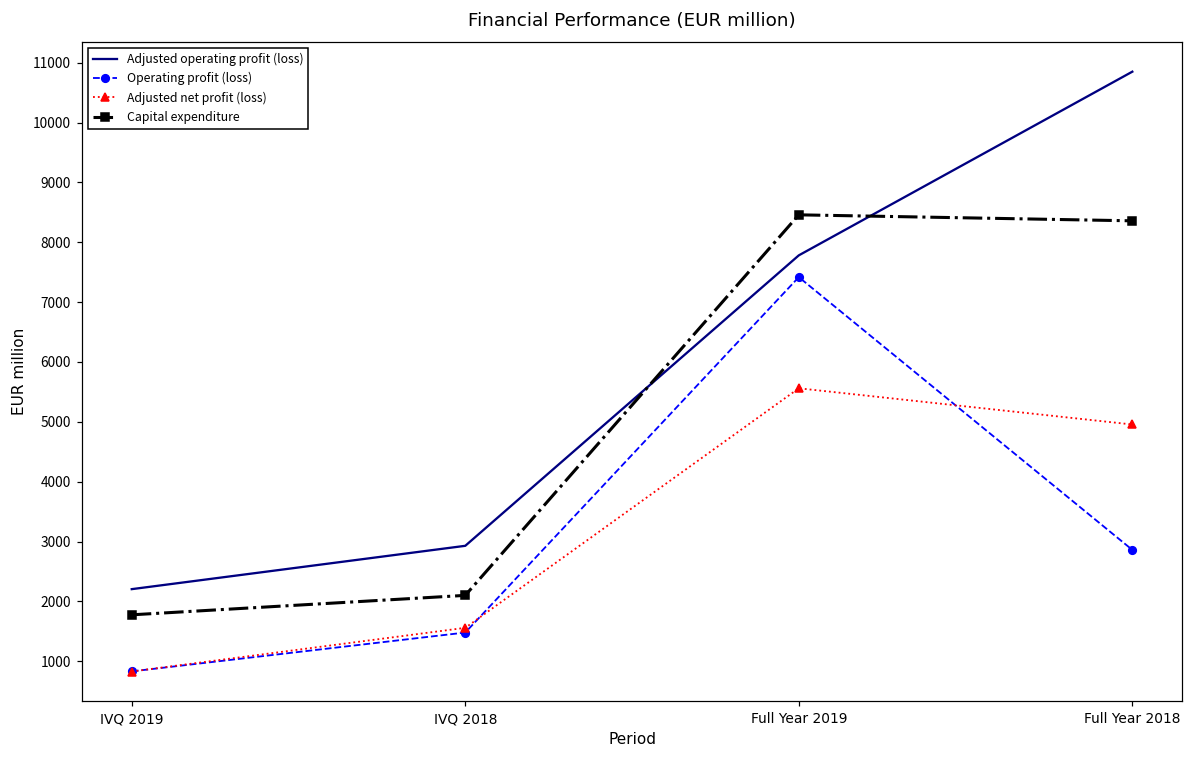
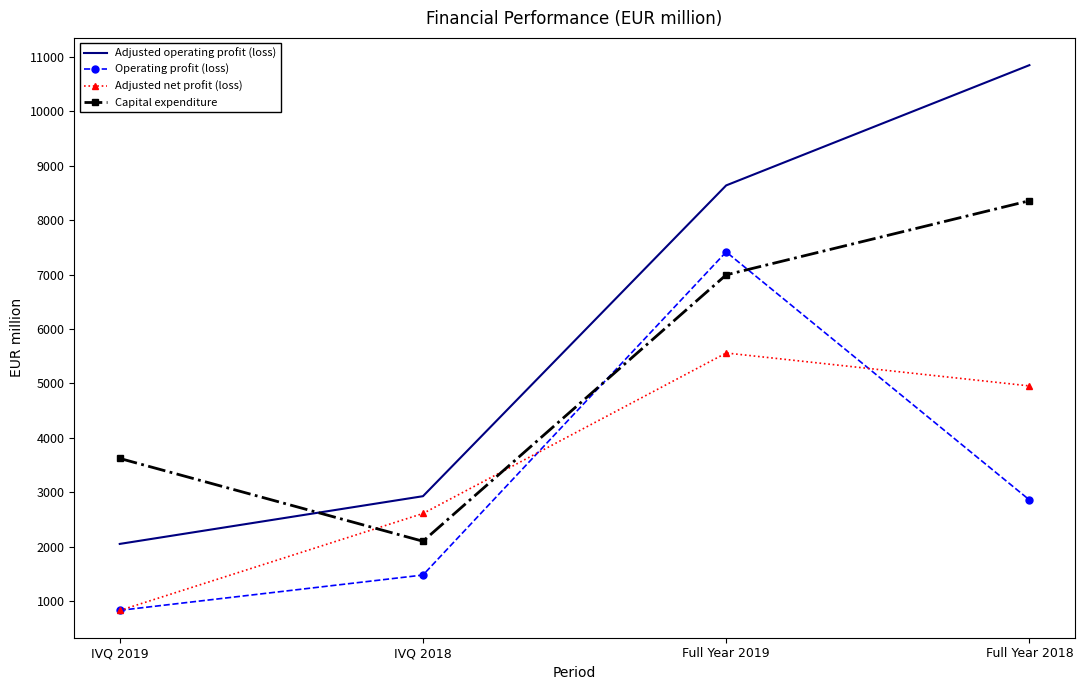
Adjusted operating profit (loss), IVQ 2019: 2200 -> 2100
Capital expenditure, IVQ 2019: 1800 -> 3600
Adjusted net profit (loss), IVQ 2018: 1600 -> 2600
Adjusted operating profit (loss), Full Year 2019: 7800 -> 8600
Capital expenditure, Full Year 2019: 8500 -> 7000
